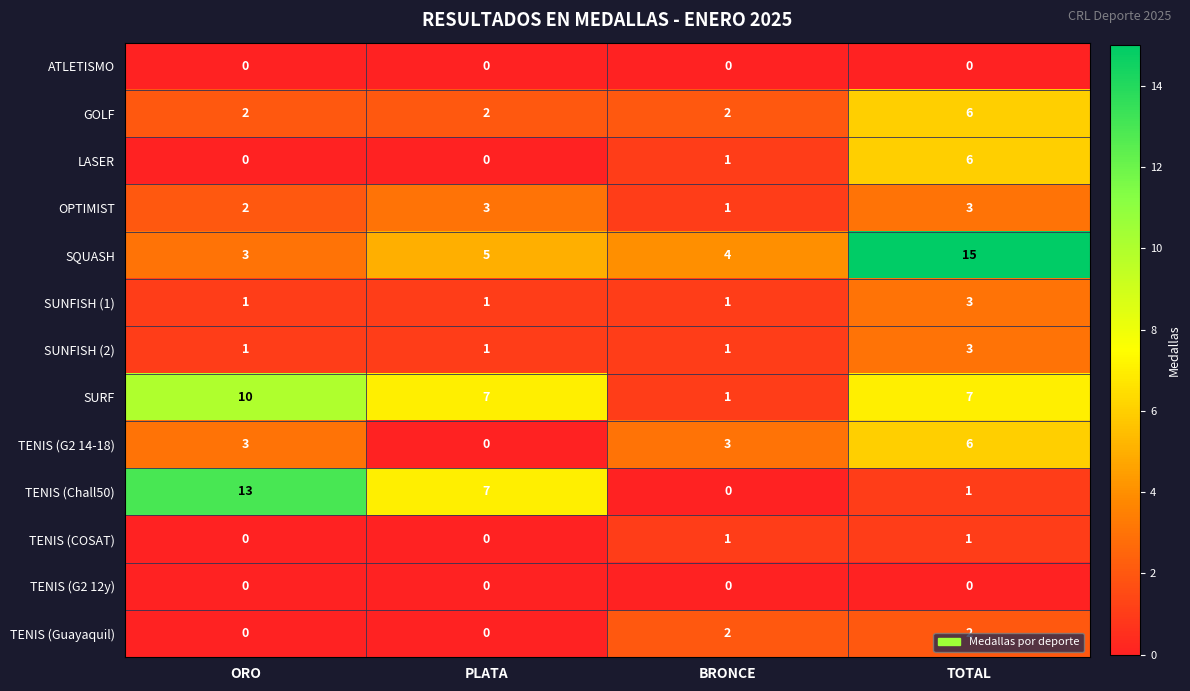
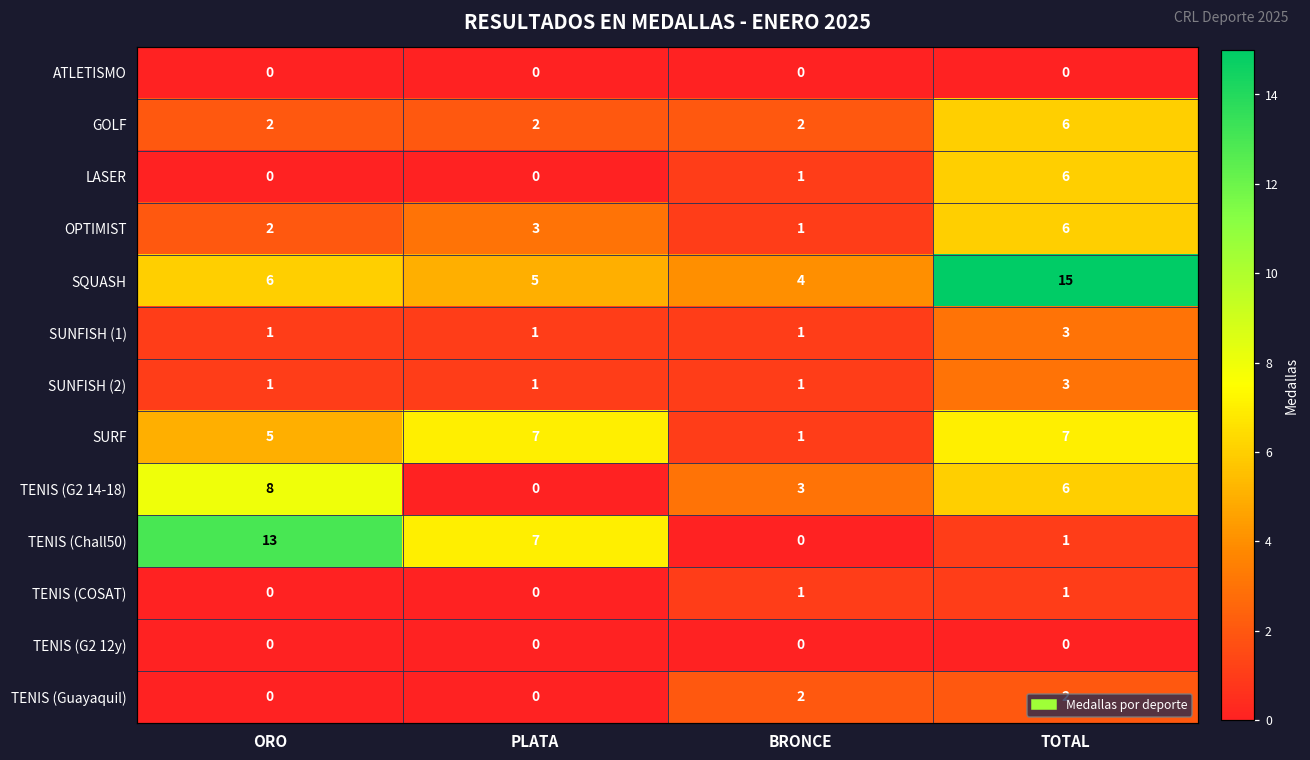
OPTIMIST, TOTAL: 3 -> 6
SQUASH, ORO: 3 -> 6
SURF, ORO: 10 -> 5
TENIS (G2 14-18), ORO: 3 -> 8
